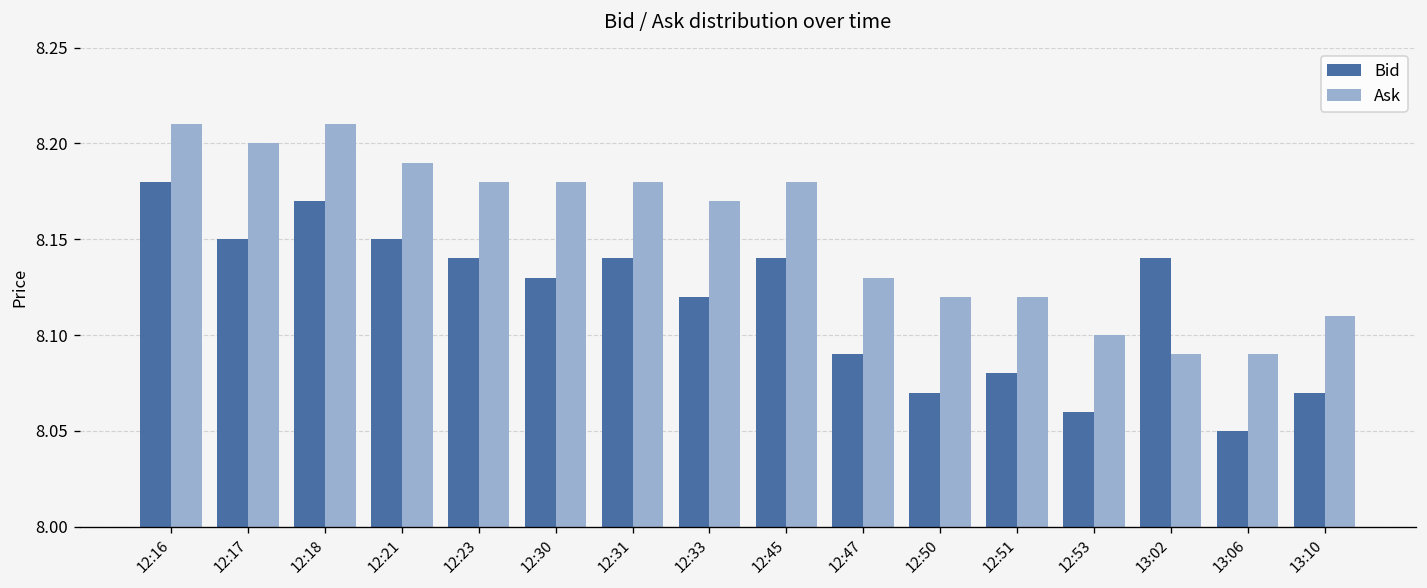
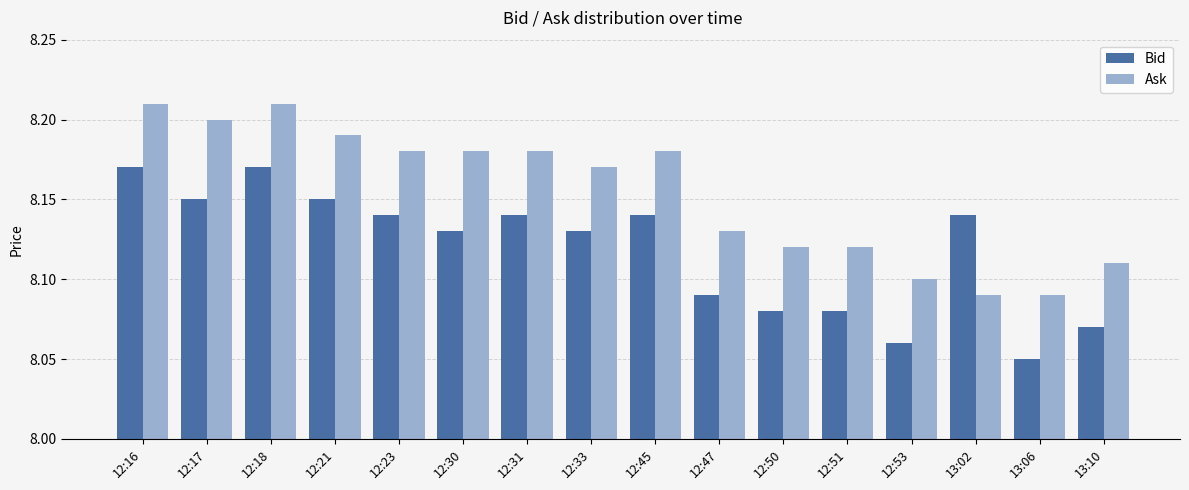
Bid, 12:16: 8.18 -> 8.17
Bid, 12:33: 8.12 -> 8.13
Bid, 12:50: 8.07 -> 8.08
